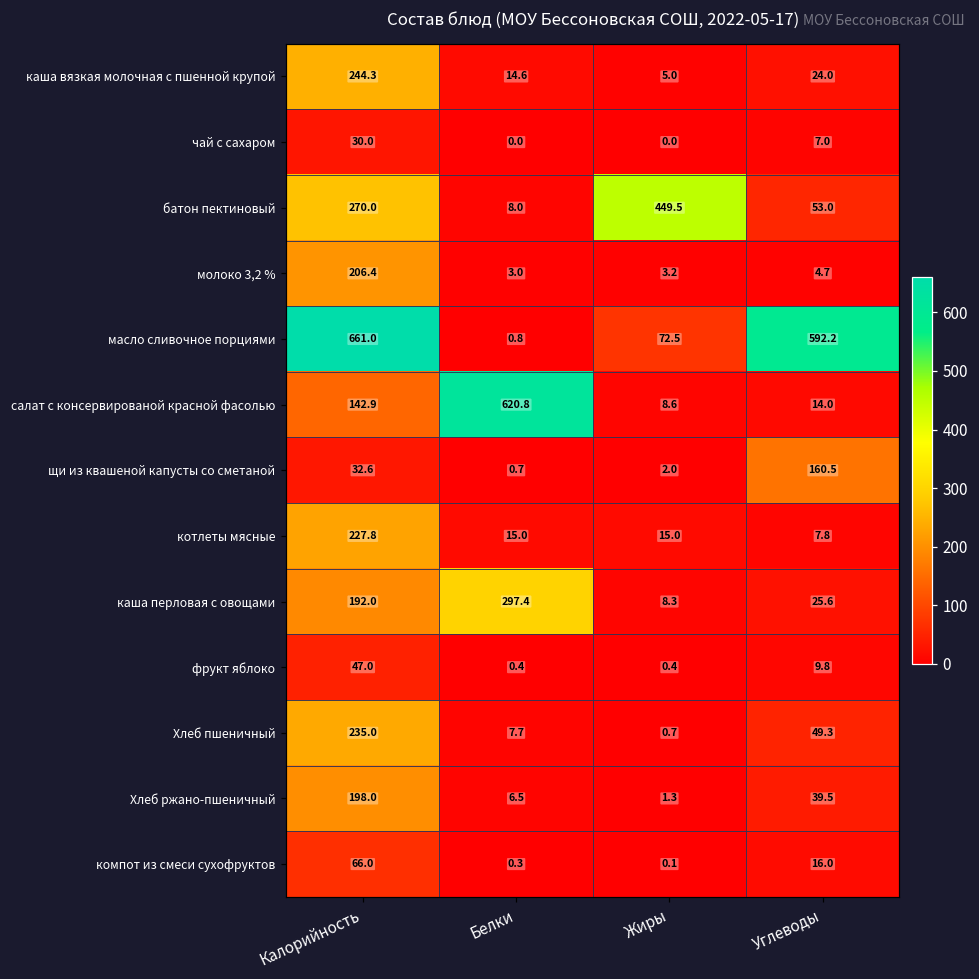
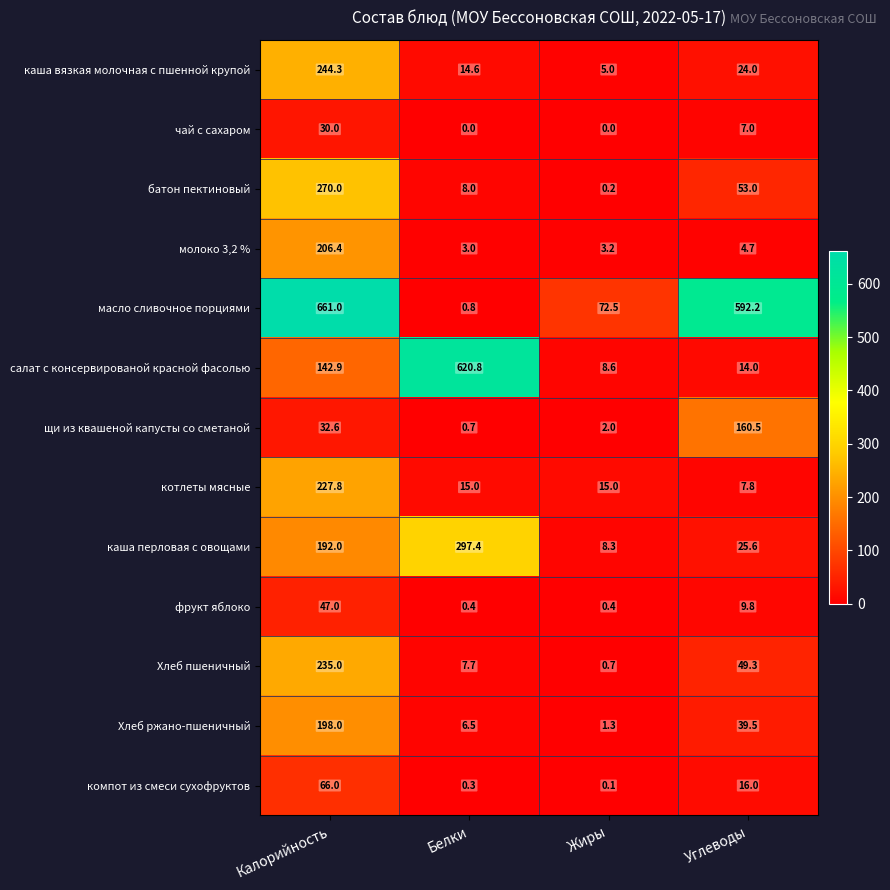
батон пектиновый, Жиры: 449.5 -> 0.2
